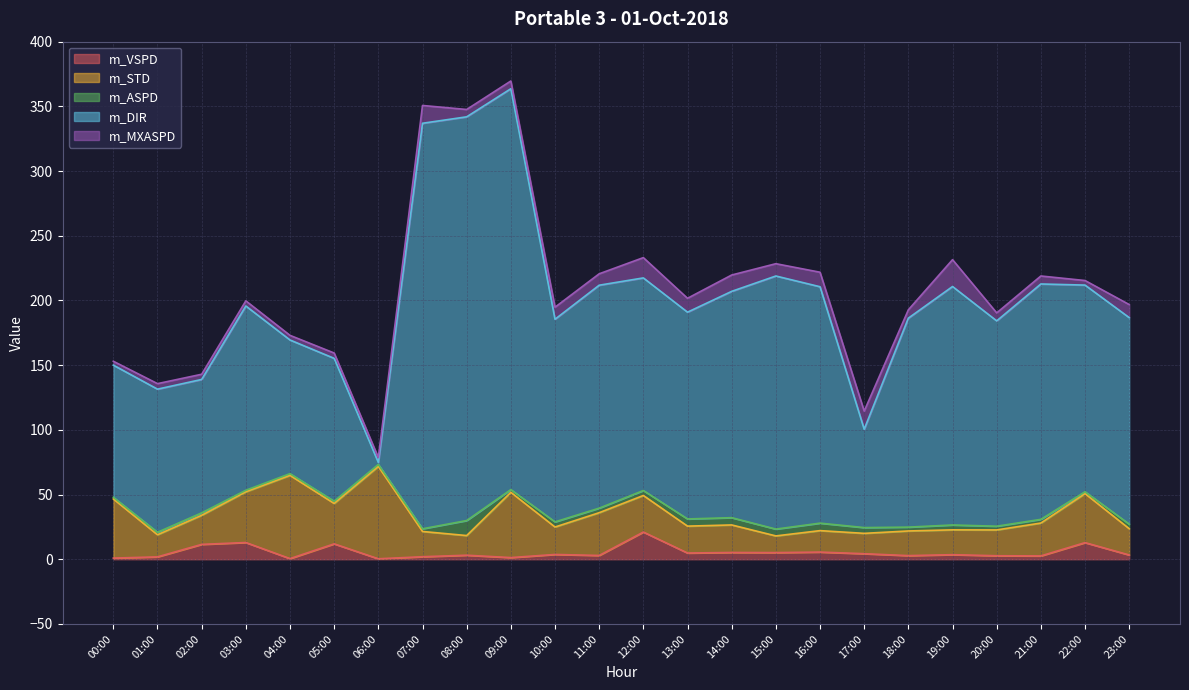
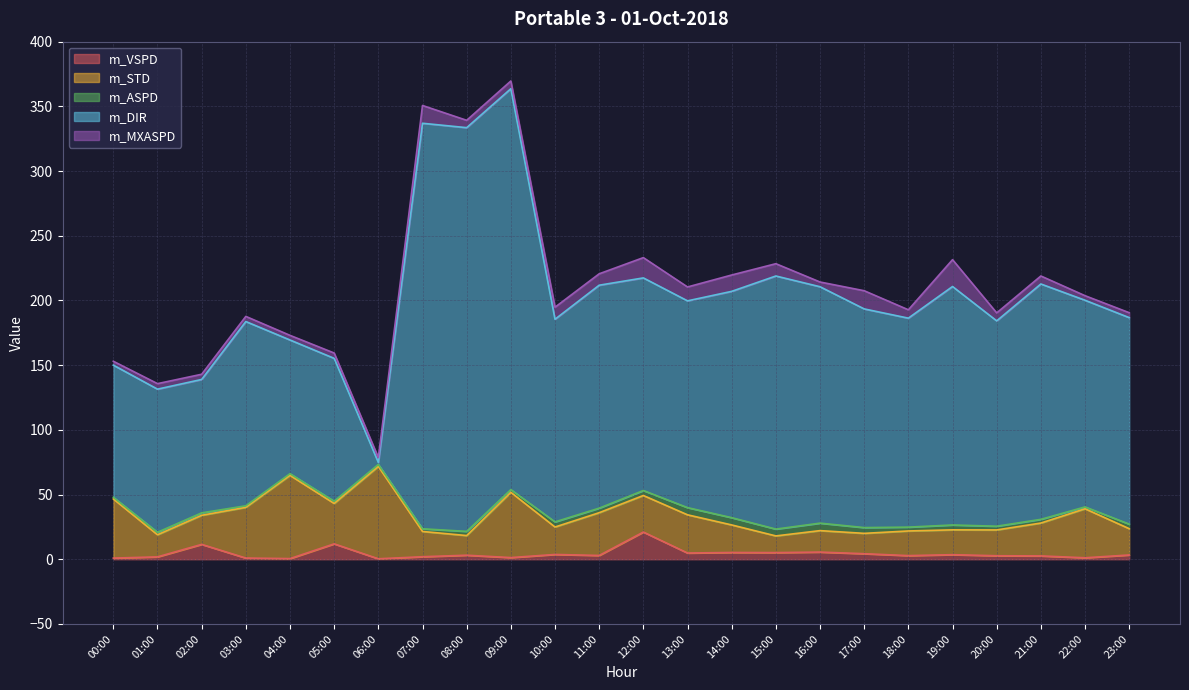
m_VSPD, 03:00: 13 -> 1
m_ASPD, 08:00: 12 -> 3
m_STD, 13:00: 21 -> 30
m_MXASPD, 16:00: 11 -> 4
m_DIR, 17:00: 76 -> 169
m_VSPD, 22:00: 13 -> 1
m_MXASPD, 23:00: 10 -> 4
